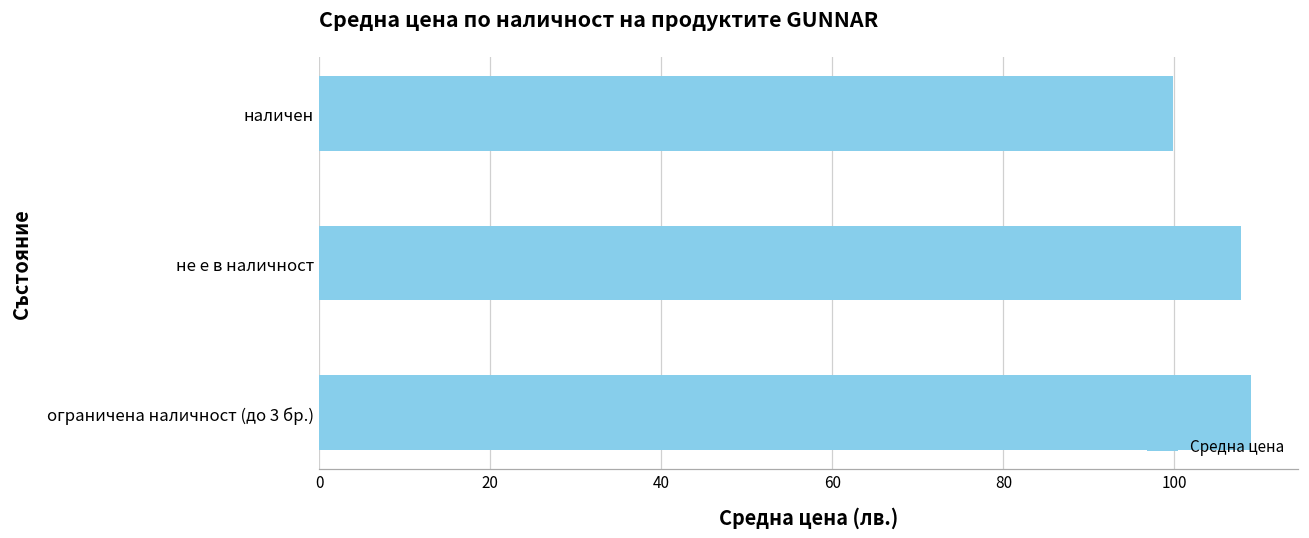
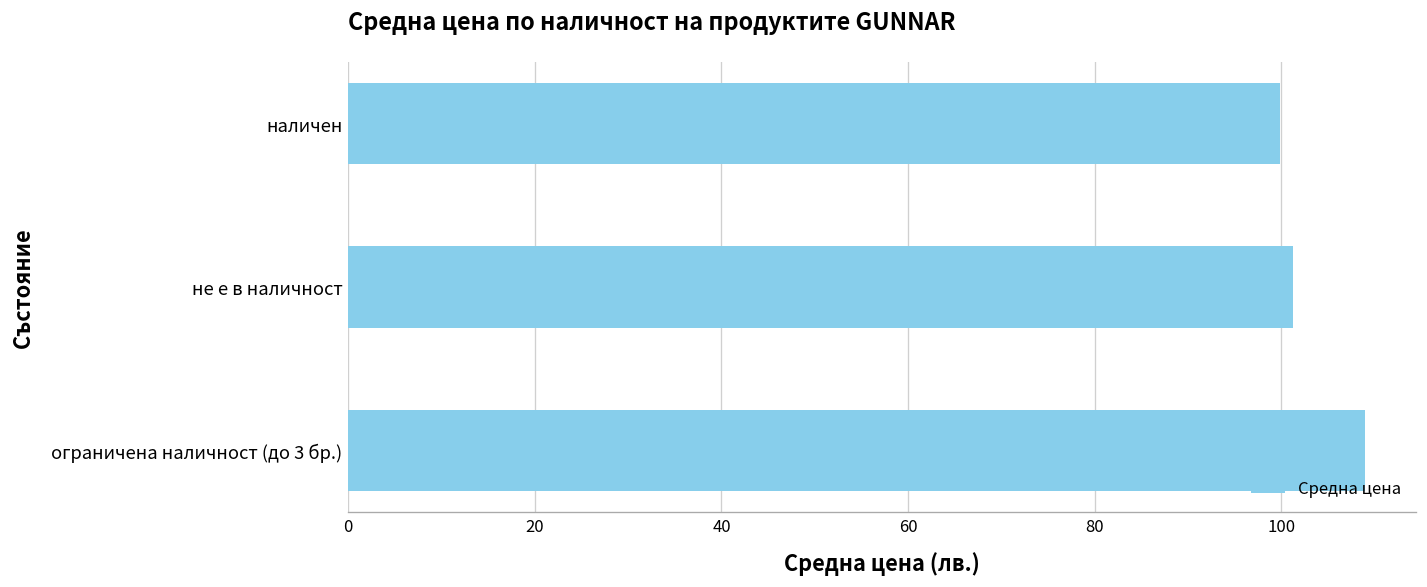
не е в наличност: 108 -> 101
